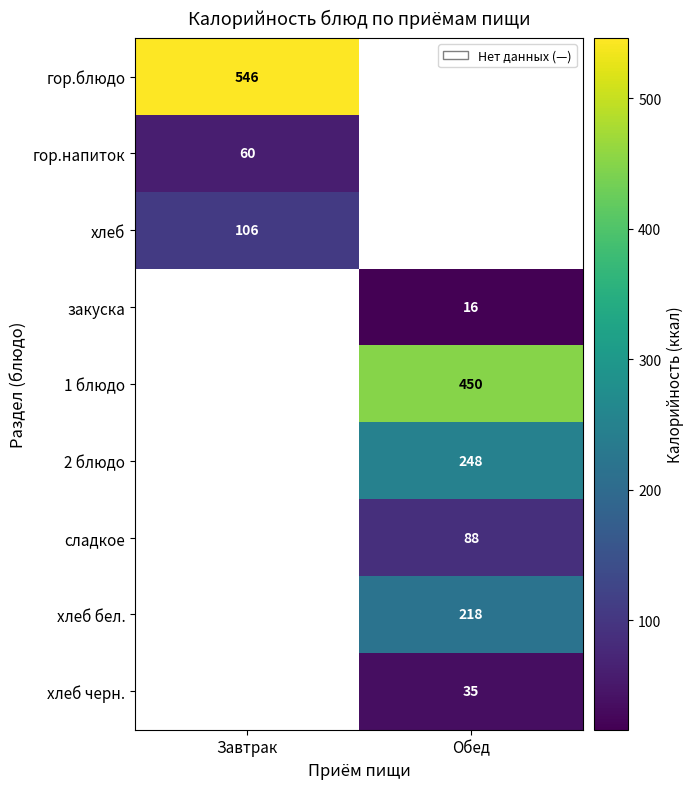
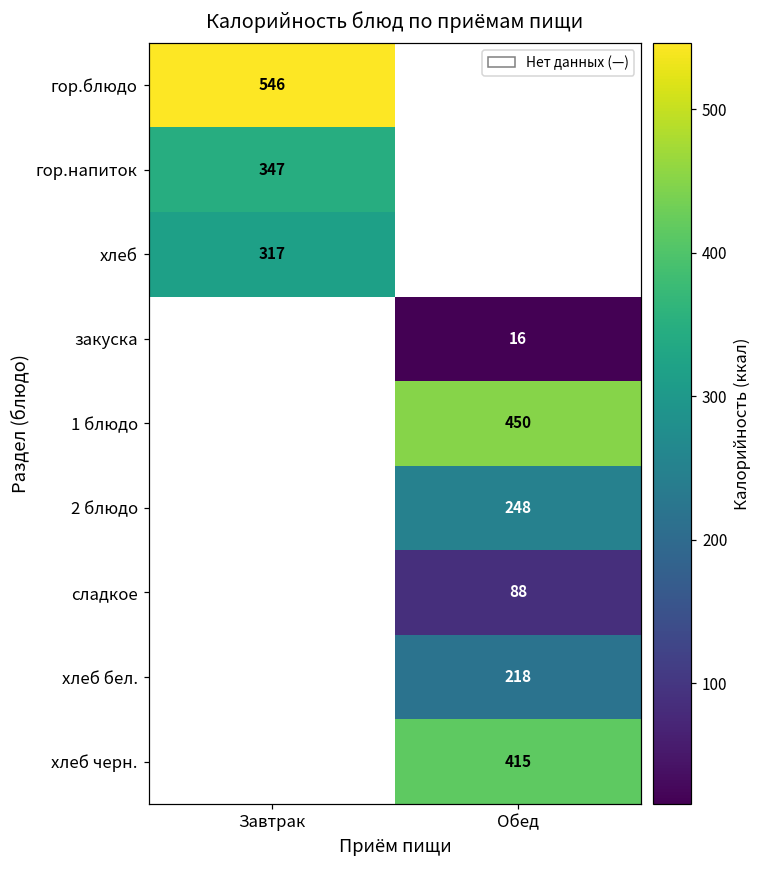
гор.напиток, Завтрак: 60 -> 347
хлеб, Завтрак: 106 -> 317
хлеб черн., Обед: 35 -> 415
